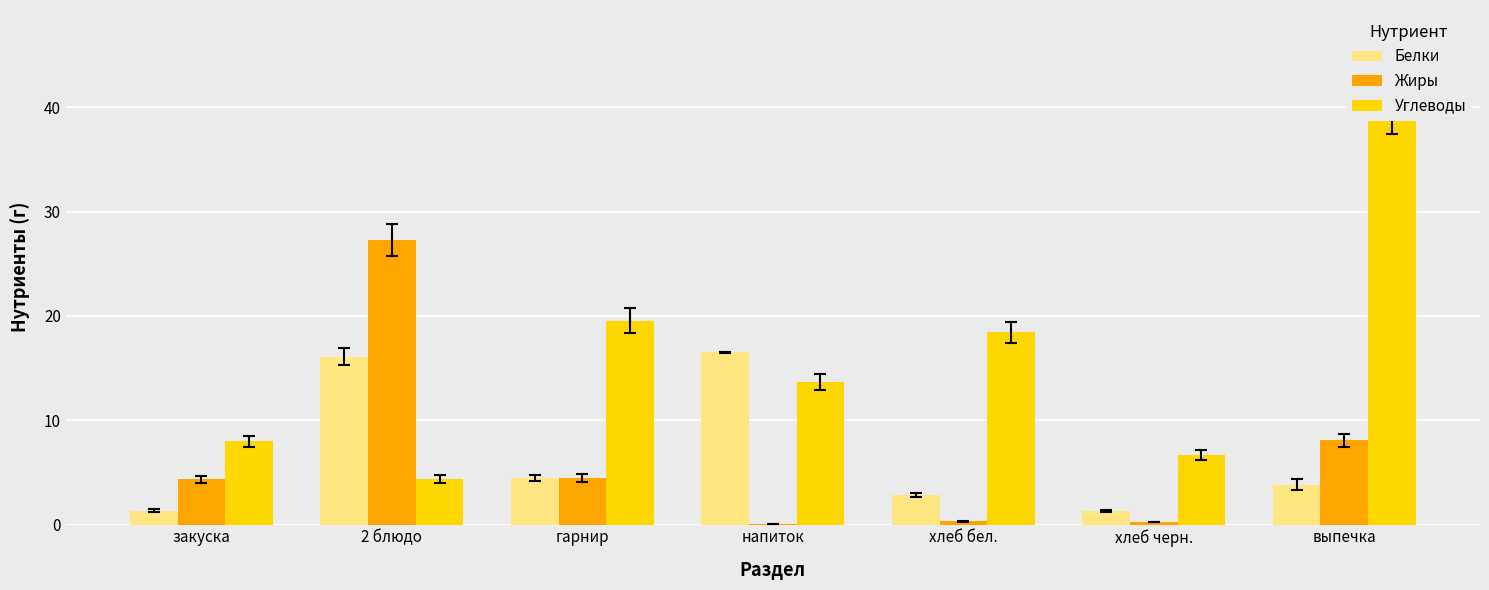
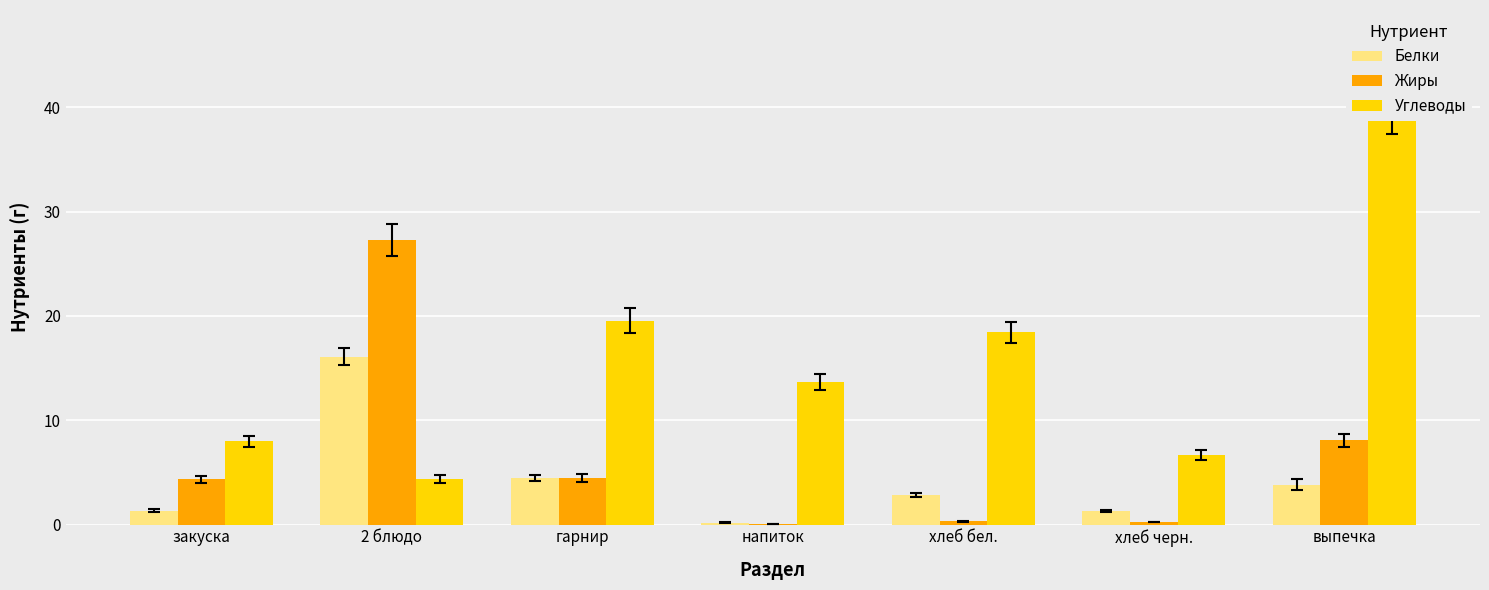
Белки, напиток: 16.5 -> 0.2
